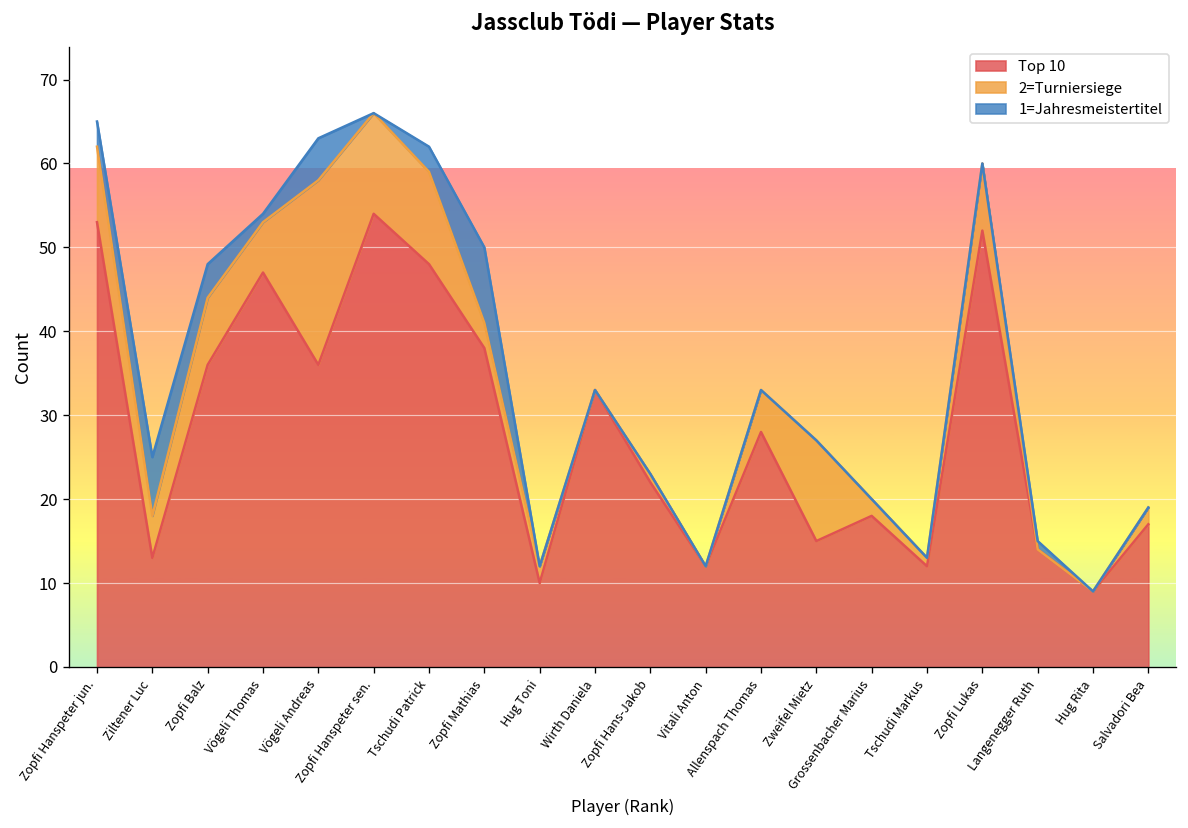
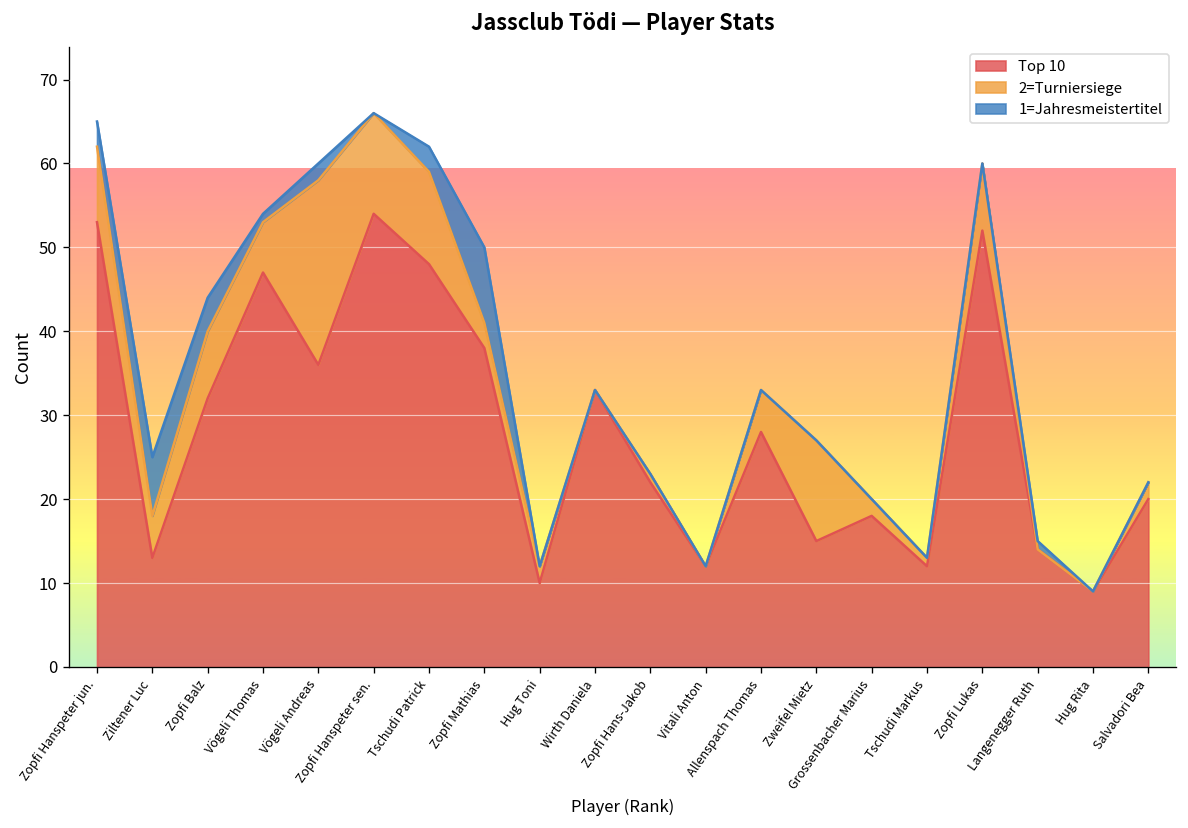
Top 10, Zopfi Balz: 36 -> 32
1=Jahresmeistertitel, Vögeli Andreas: 5 -> 2
Top 10, Salvadori Bea: 17 -> 20
